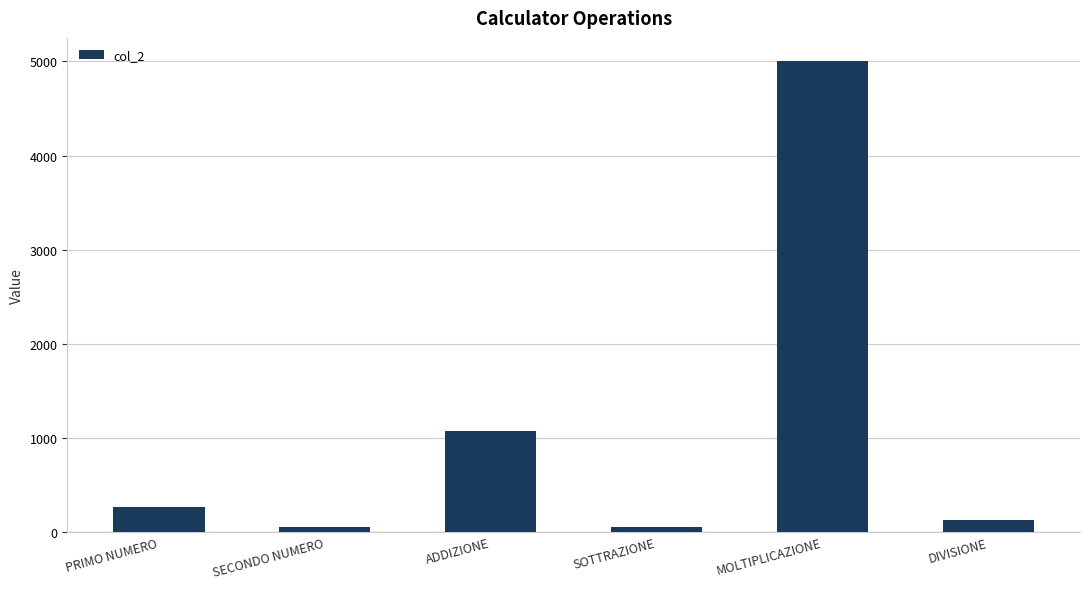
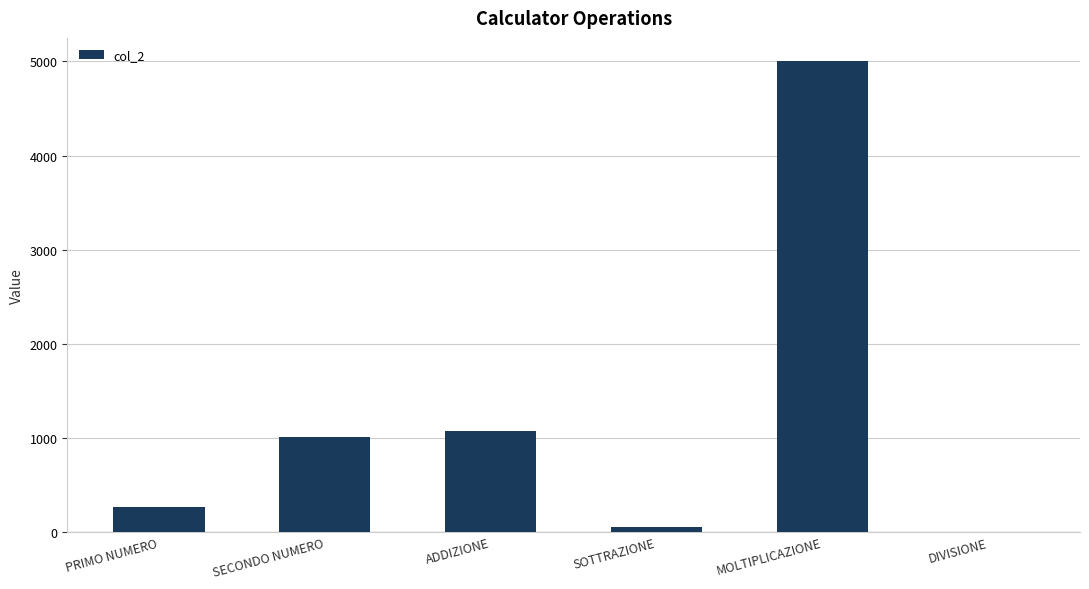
SECONDO NUMERO: 100 -> 1000
DIVISIONE: 100 -> 0
